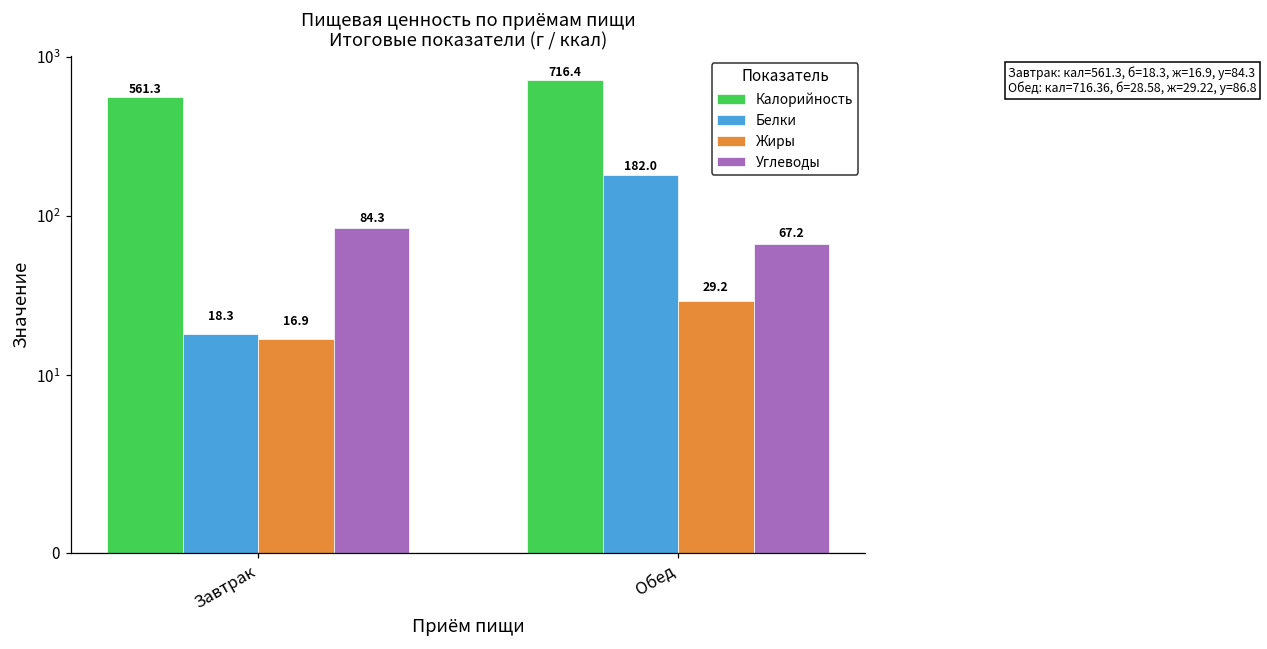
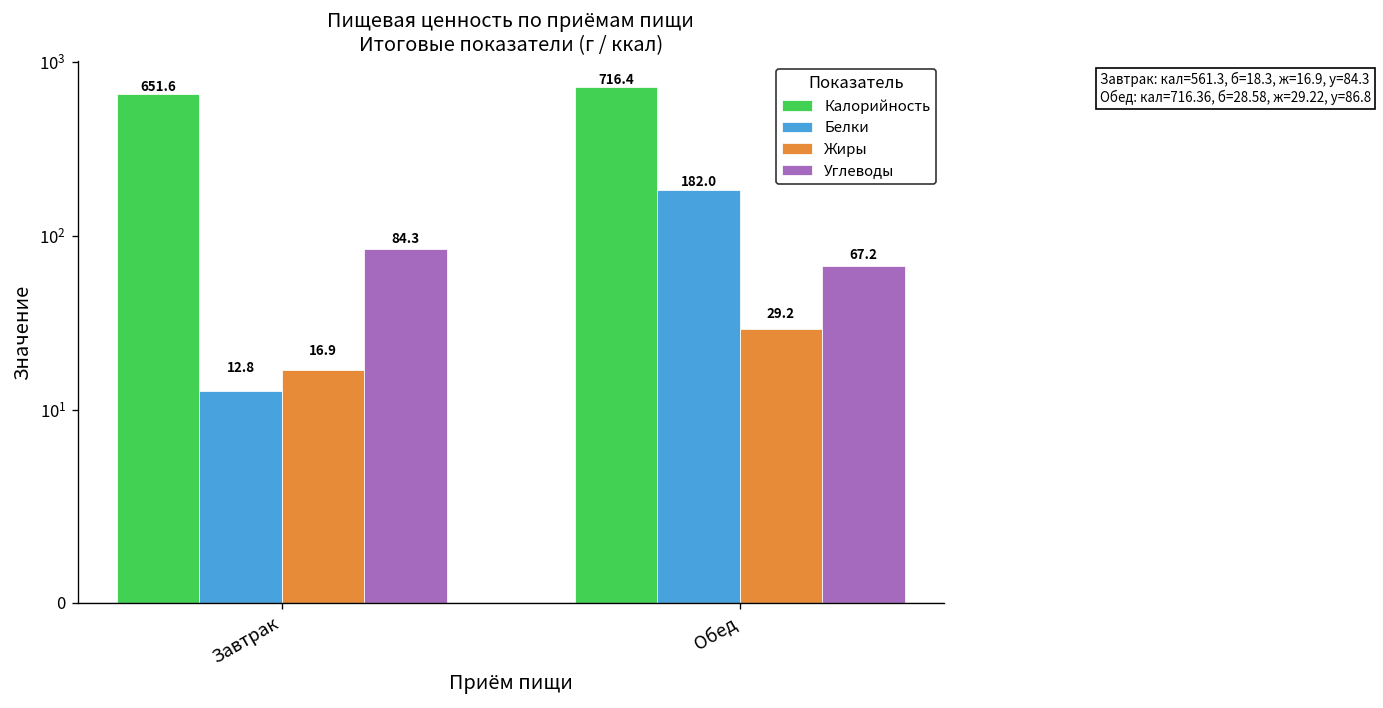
Калорийность, Завтрак: 561.3 -> 651.6
Белки, Завтрак: 18.3 -> 12.8
